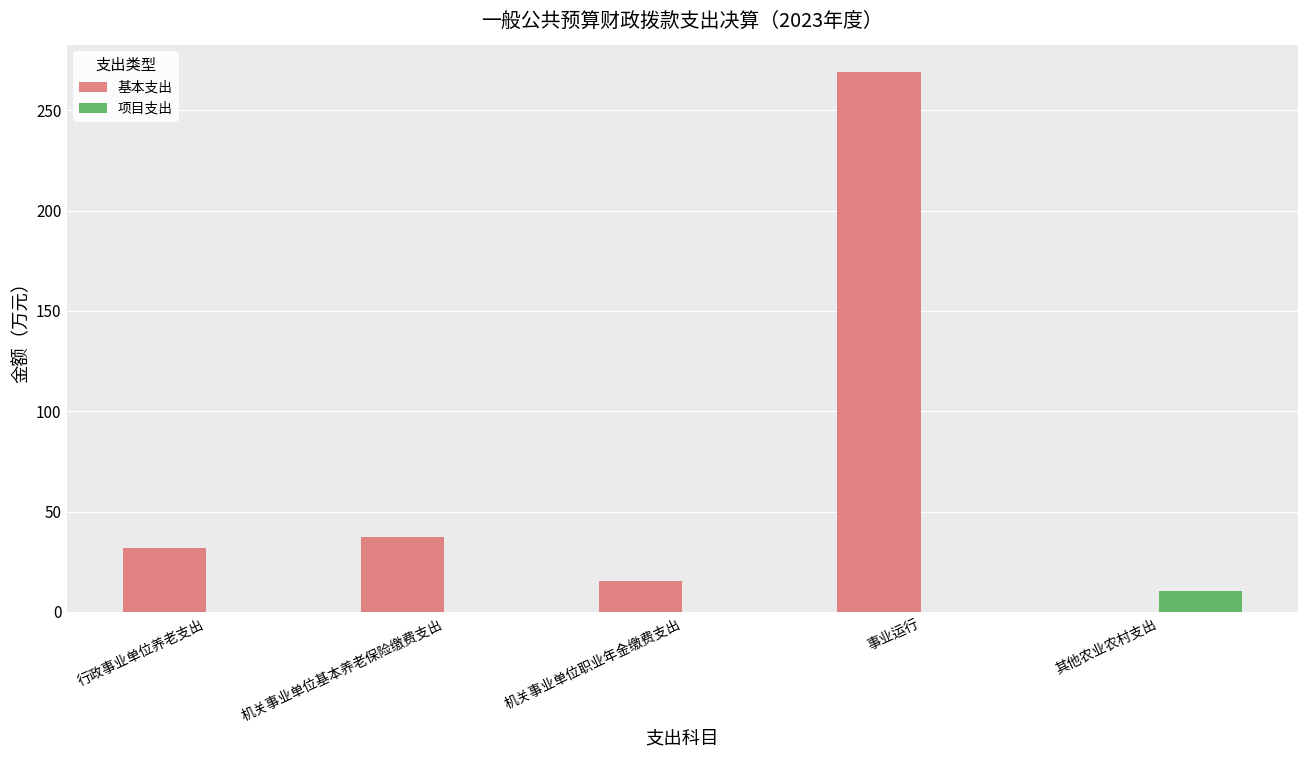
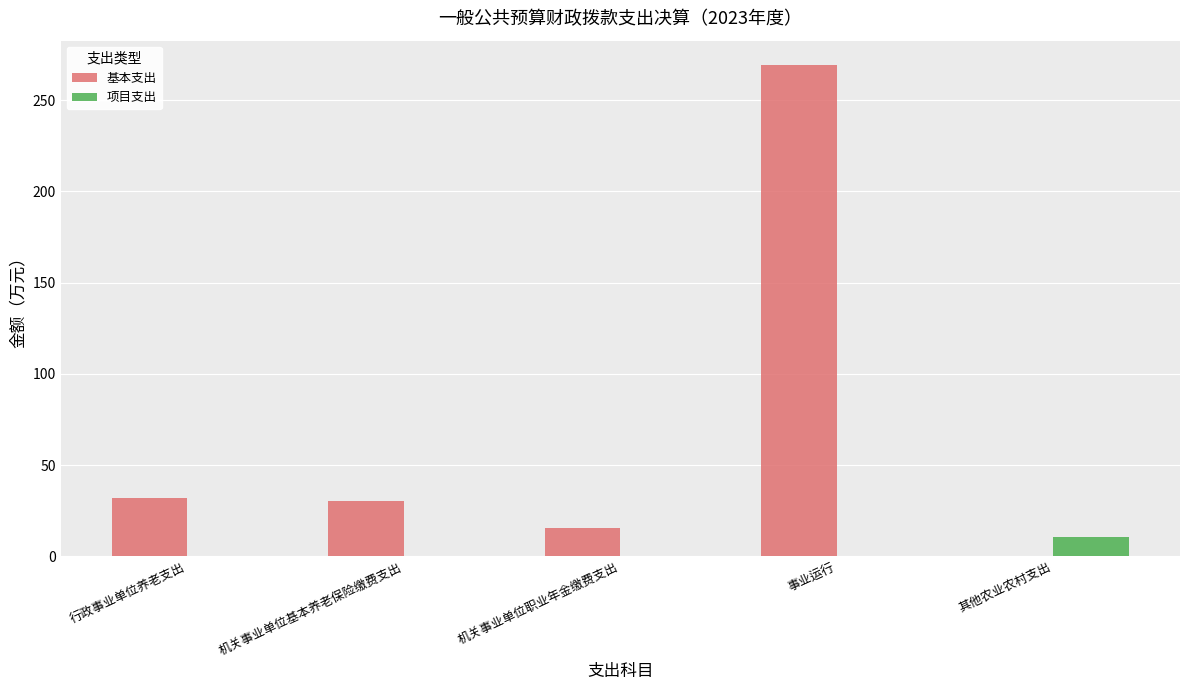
基本支出, 机关事业单位基本养老保险缴费支出: 37 -> 30
